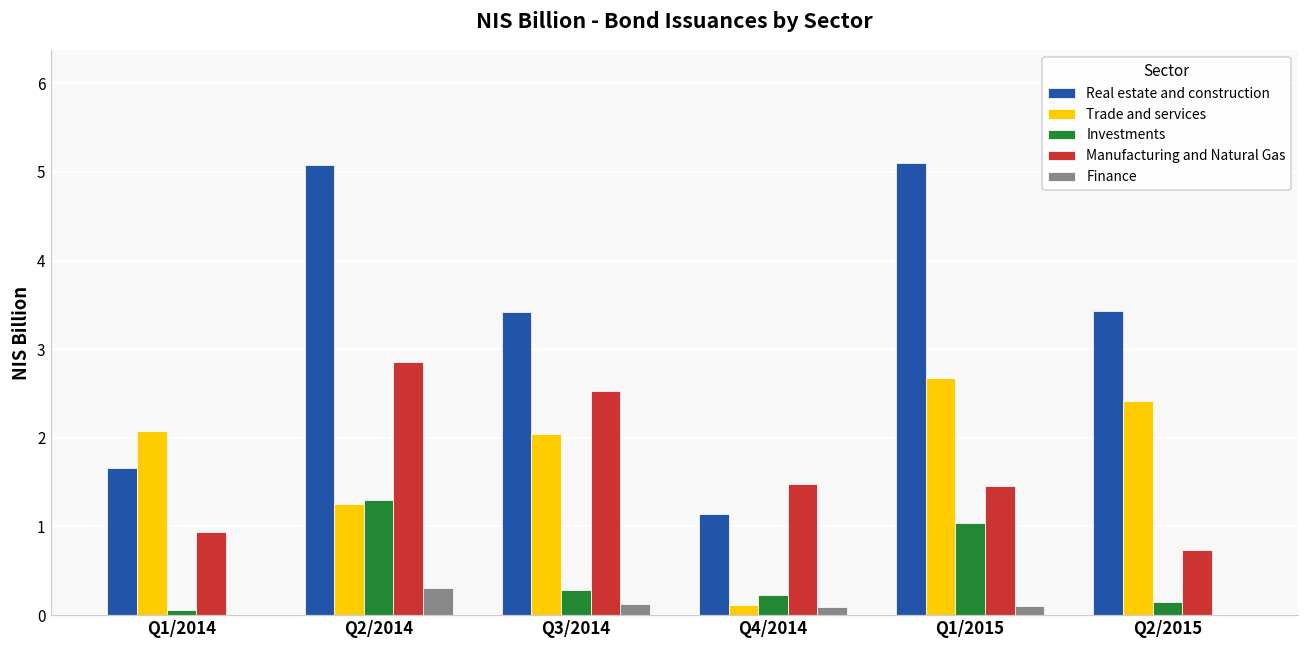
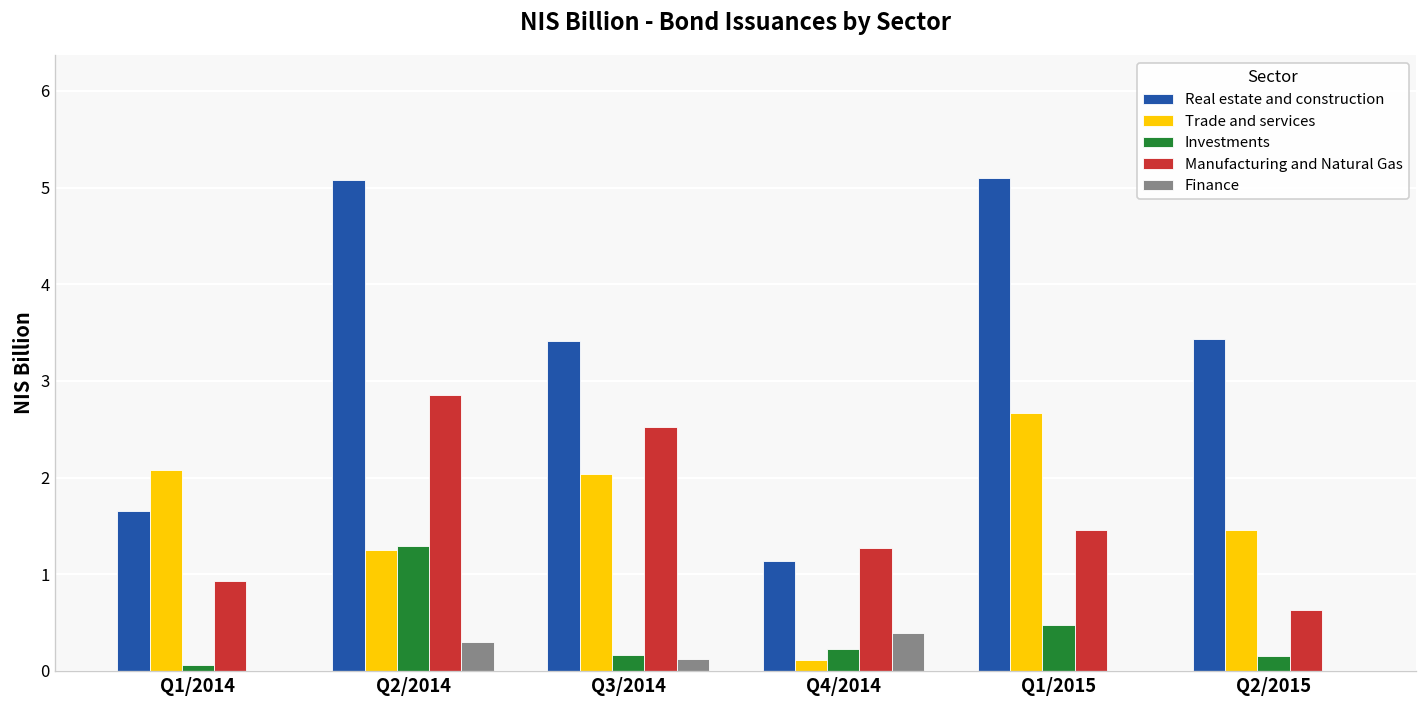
Investments, Q3/2014: 0.3 -> 0.2
Manufacturing and Natural Gas, Q4/2014: 1.5 -> 1.3
Finance, Q4/2014: 0.1 -> 0.4
Investments, Q1/2015: 1.0 -> 0.5
Finance, Q1/2015: 0.1 -> 0.0
Trade and services, Q2/2015: 2.4 -> 1.5
Manufacturing and Natural Gas, Q2/2015: 0.7 -> 0.6
